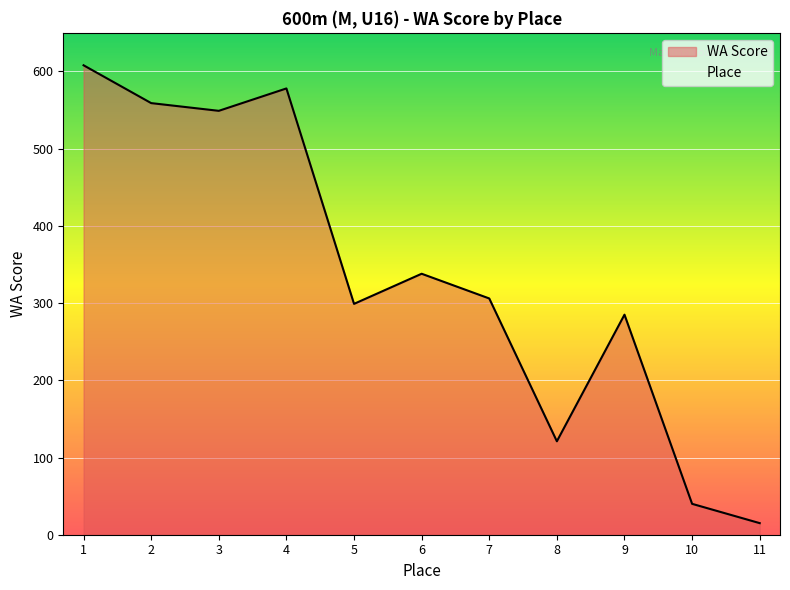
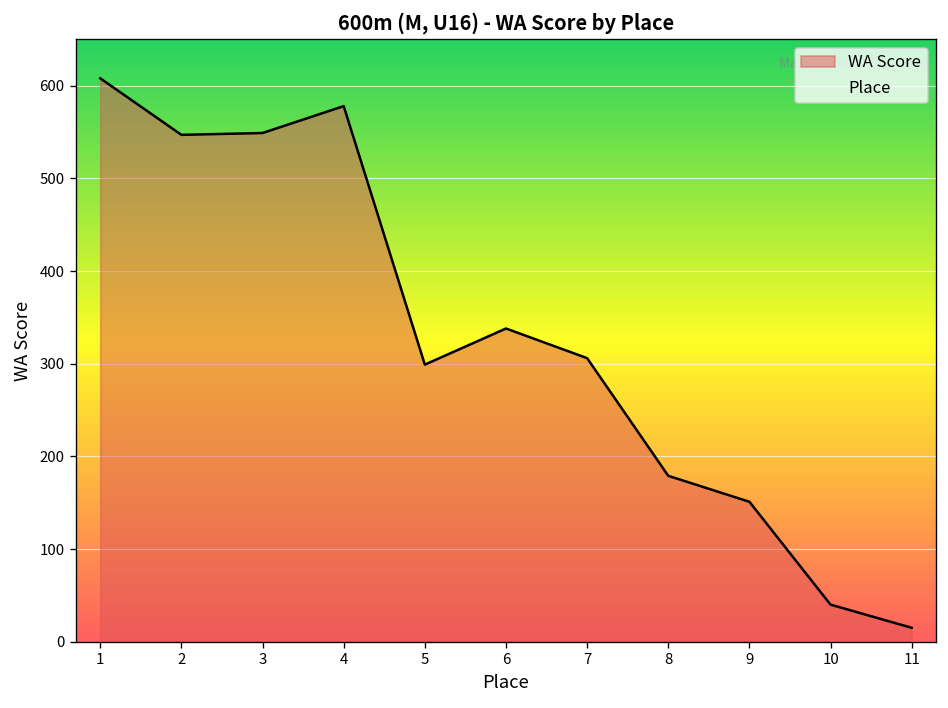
WA Score, 2: 560 -> 550
WA Score, 8: 120 -> 180
WA Score, 9: 290 -> 150
